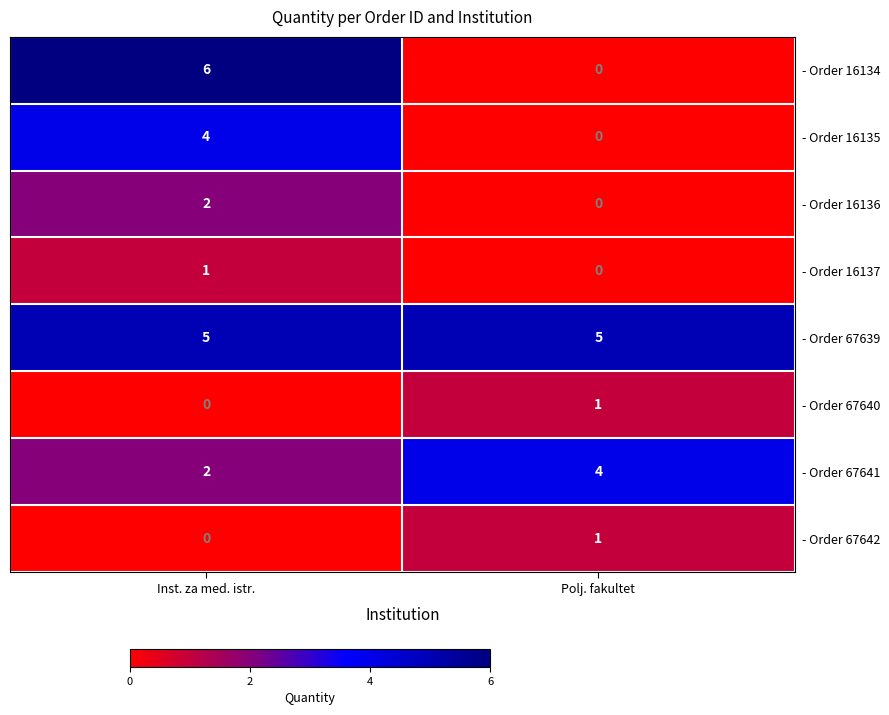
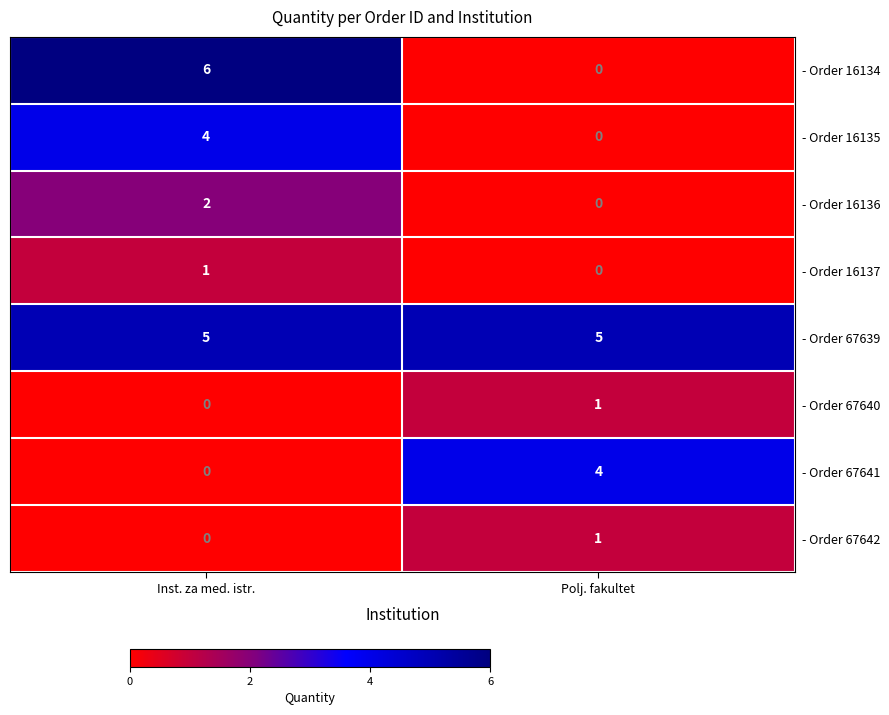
- Order 67641, Inst. za med. istr.: 2 -> 0
